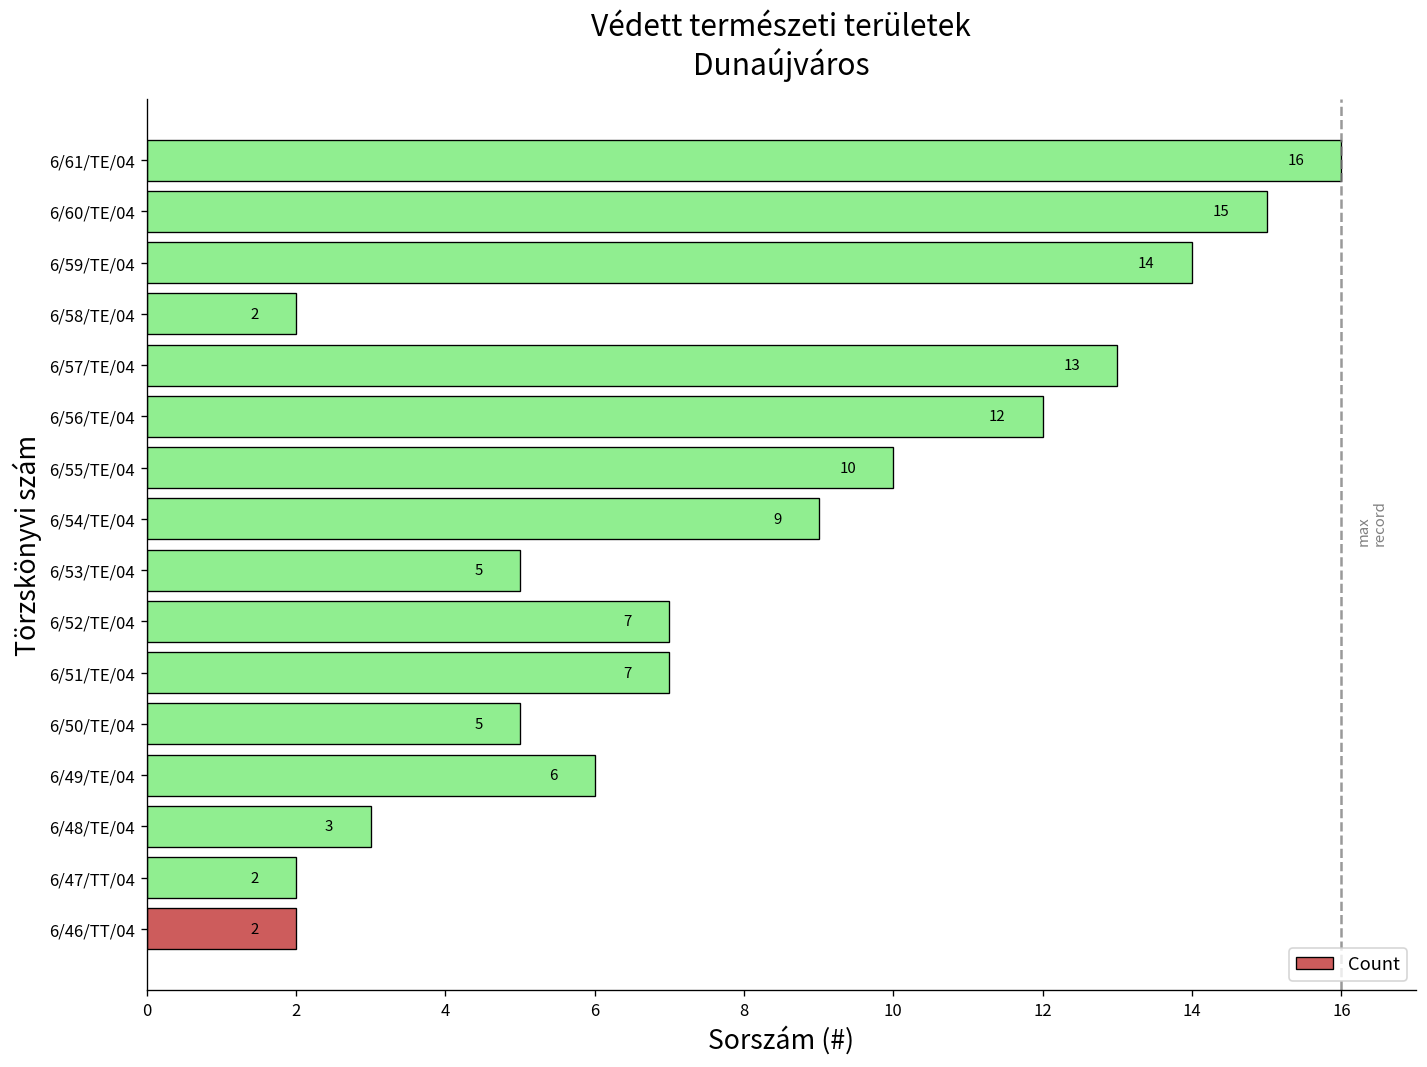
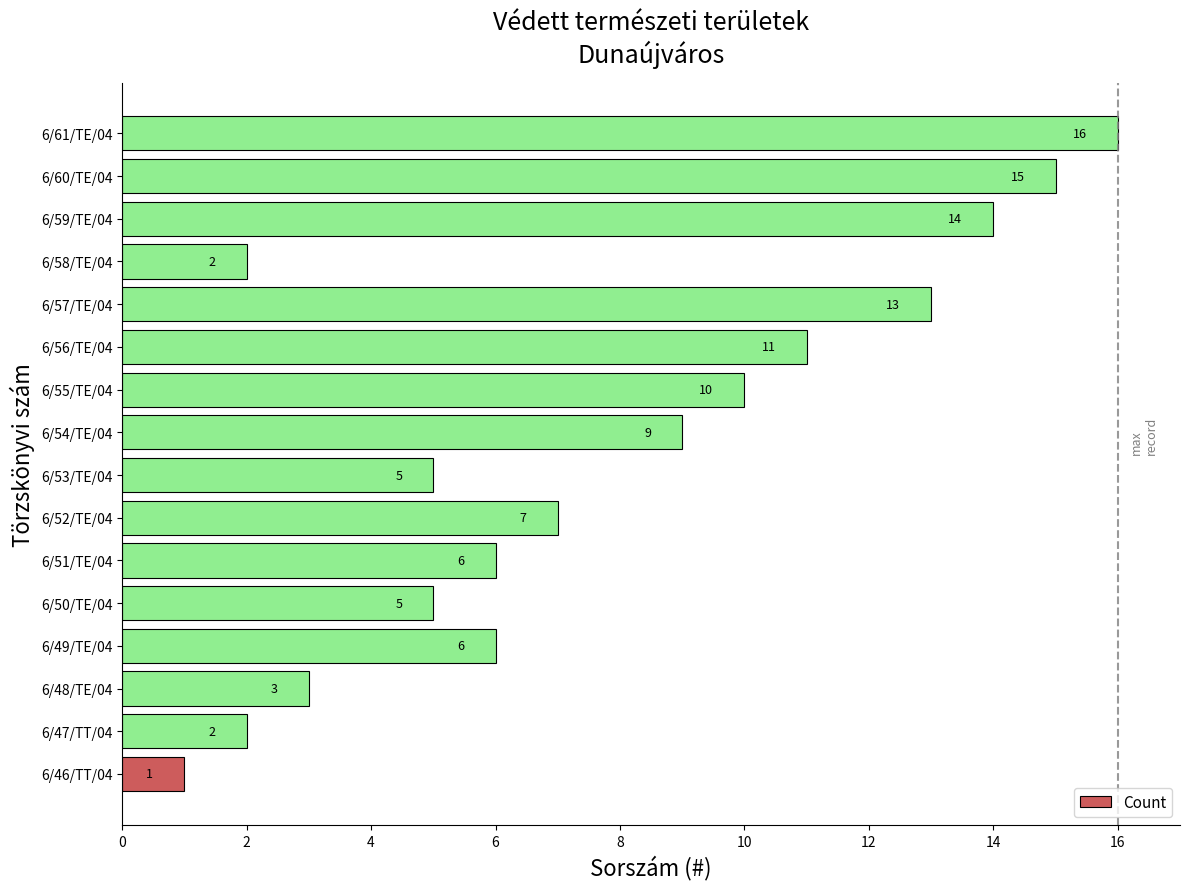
6/56/TE/04: 12 -> 11
6/51/TE/04: 7 -> 6
6/46/TT/04: 2 -> 1
